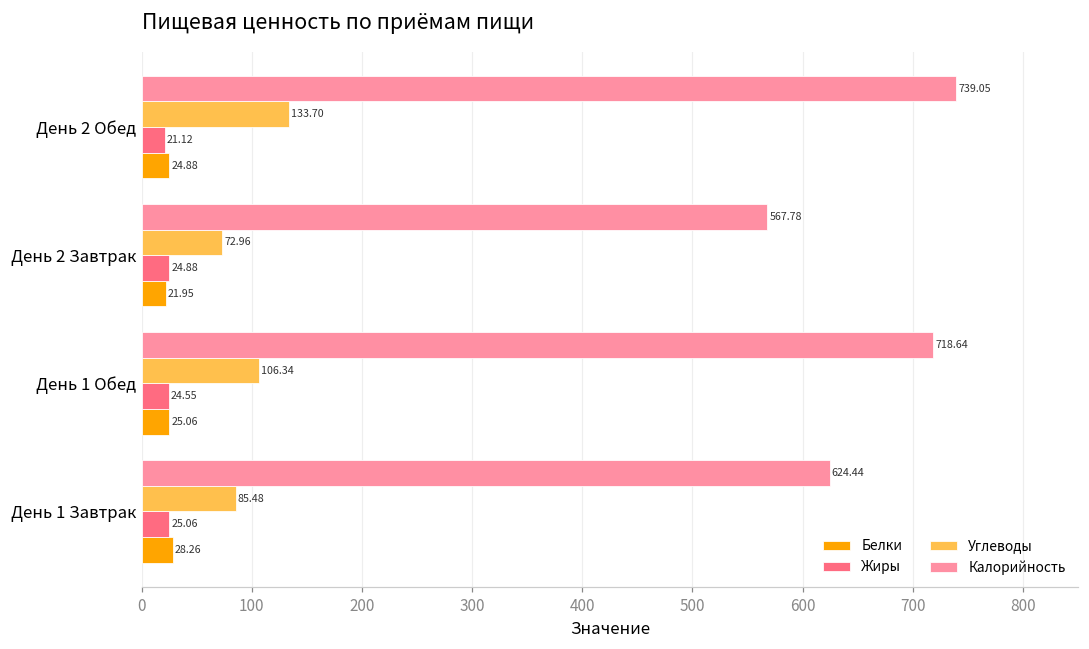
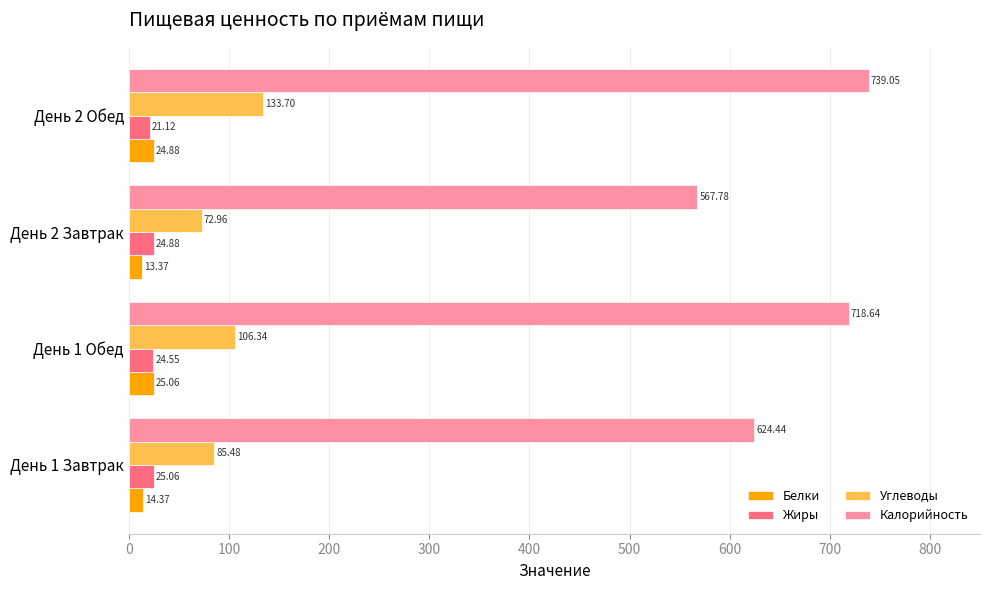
Белки, День 2 Завтрак: 21.95 -> 13.37
Белки, День 1 Завтрак: 28.26 -> 14.37
